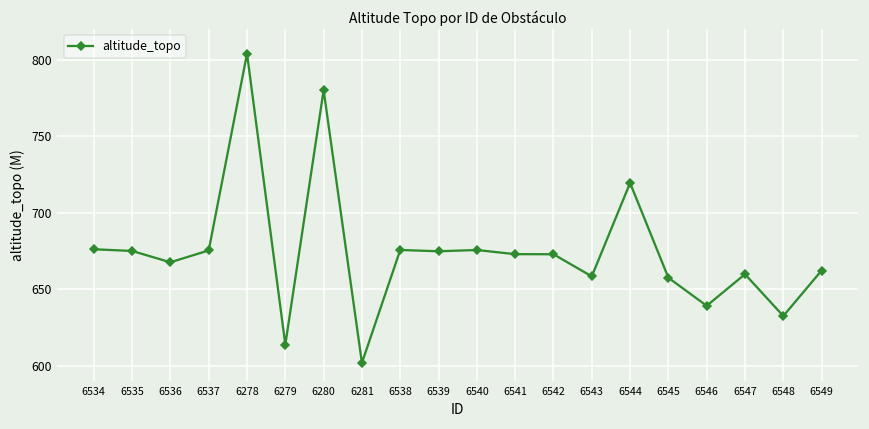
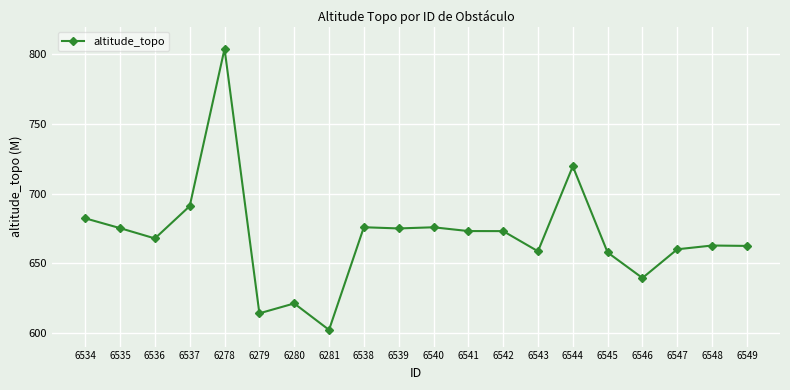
6534: 676 -> 682
6537: 675 -> 691
6280: 780 -> 621
6548: 633 -> 663
